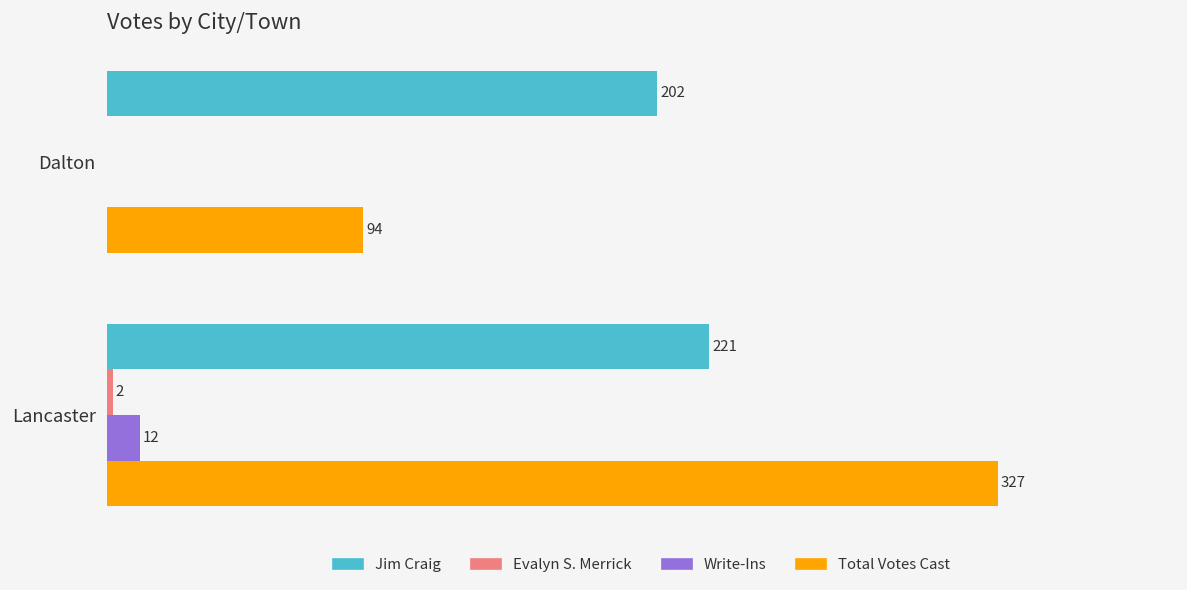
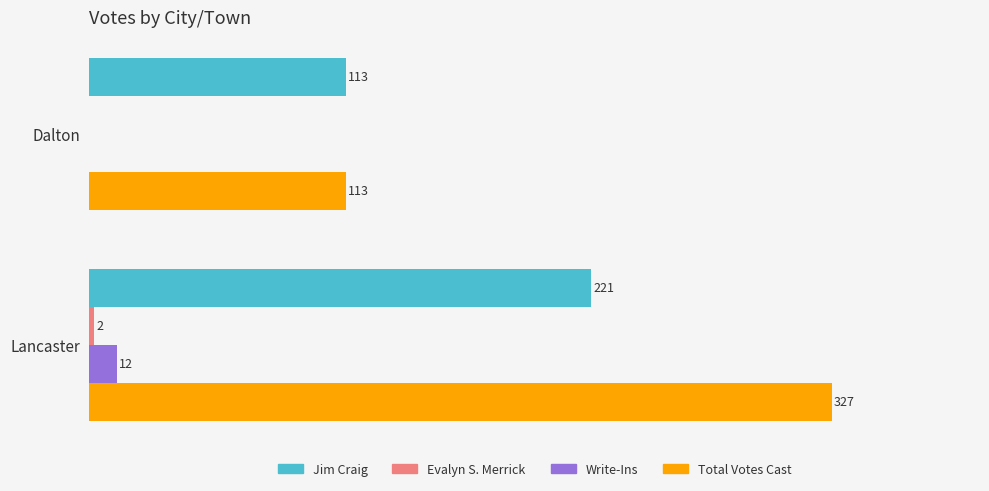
Jim Craig, Dalton: 202 -> 113
Total Votes Cast, Dalton: 94 -> 113
